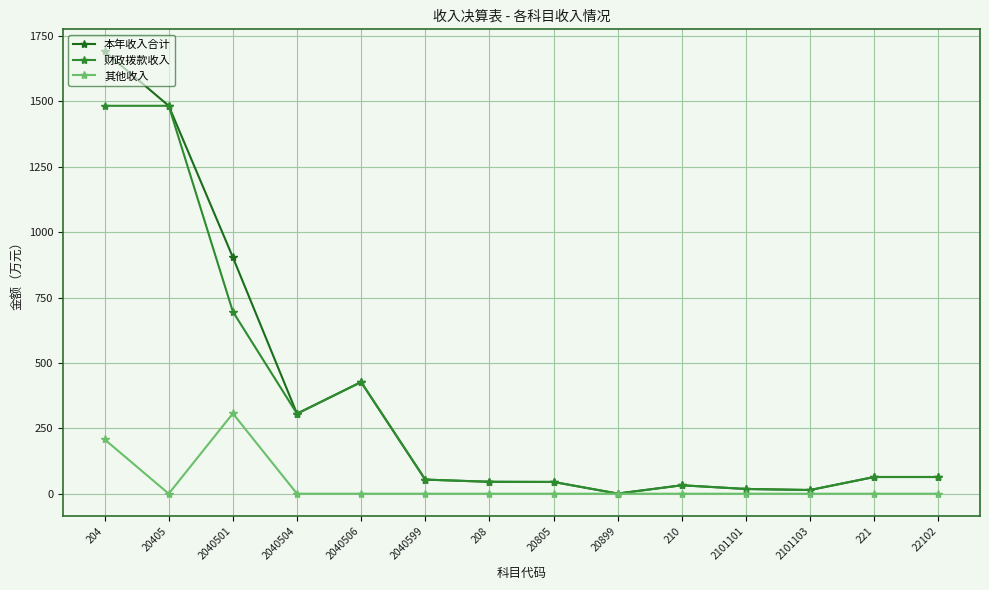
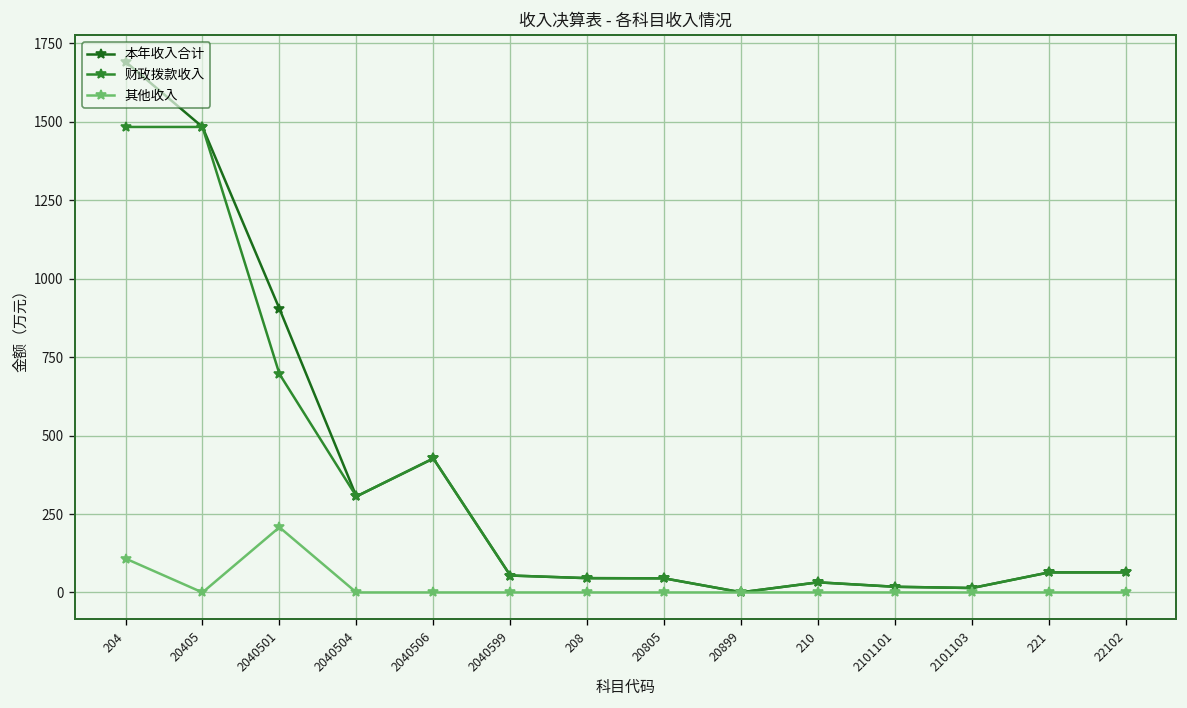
其他收入, 204: 210 -> 110
其他收入, 2040501: 310 -> 210
